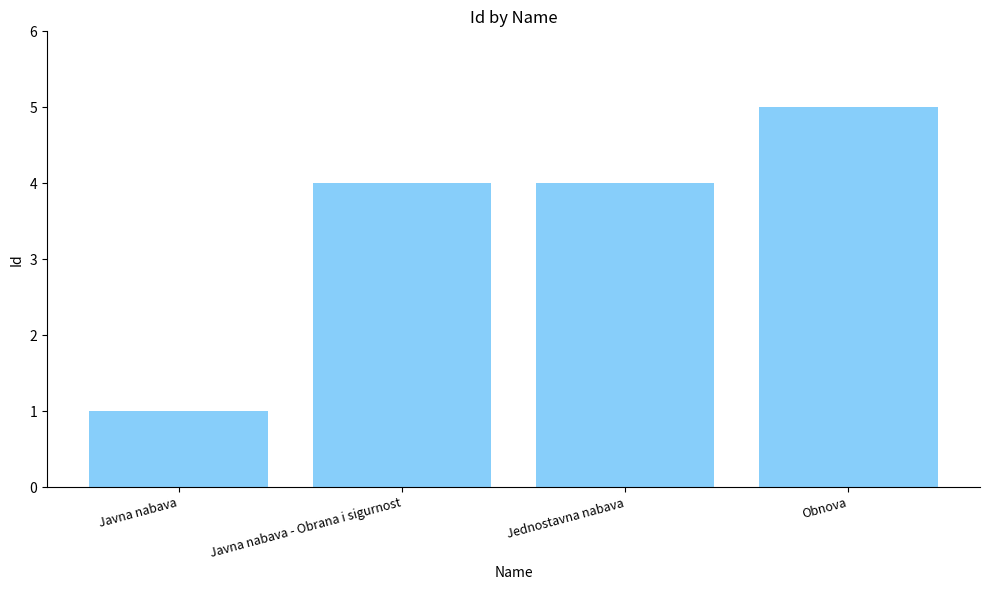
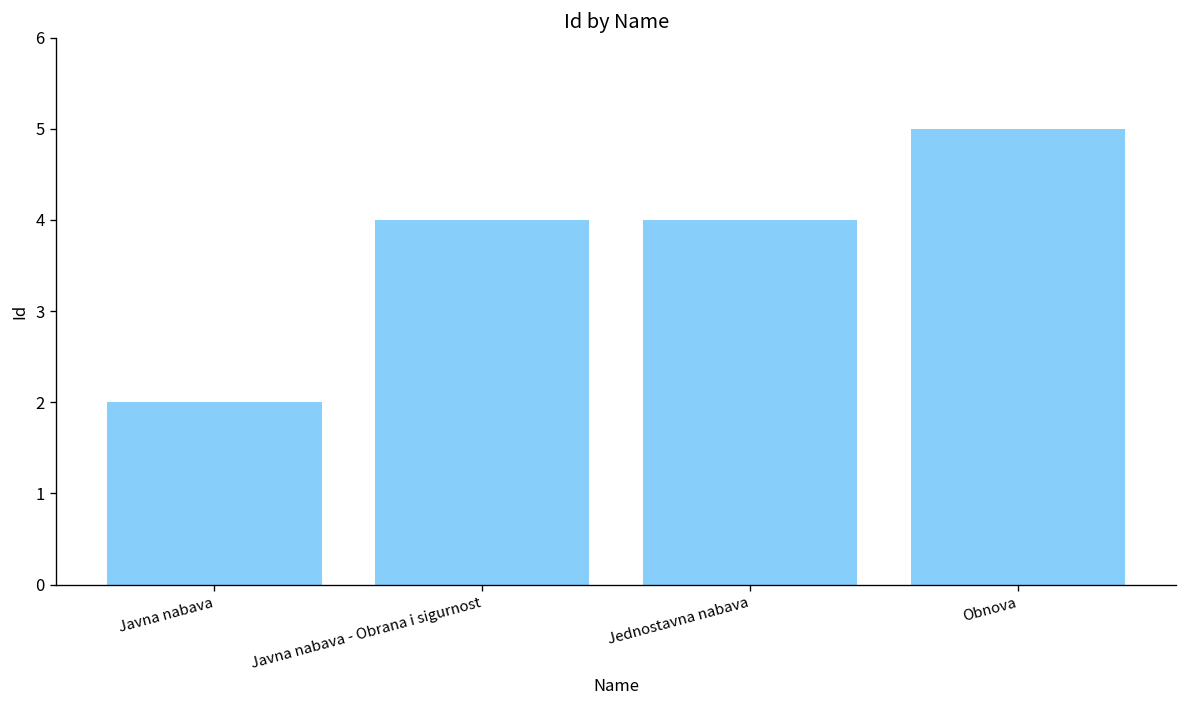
Javna nabava: 1 -> 2
